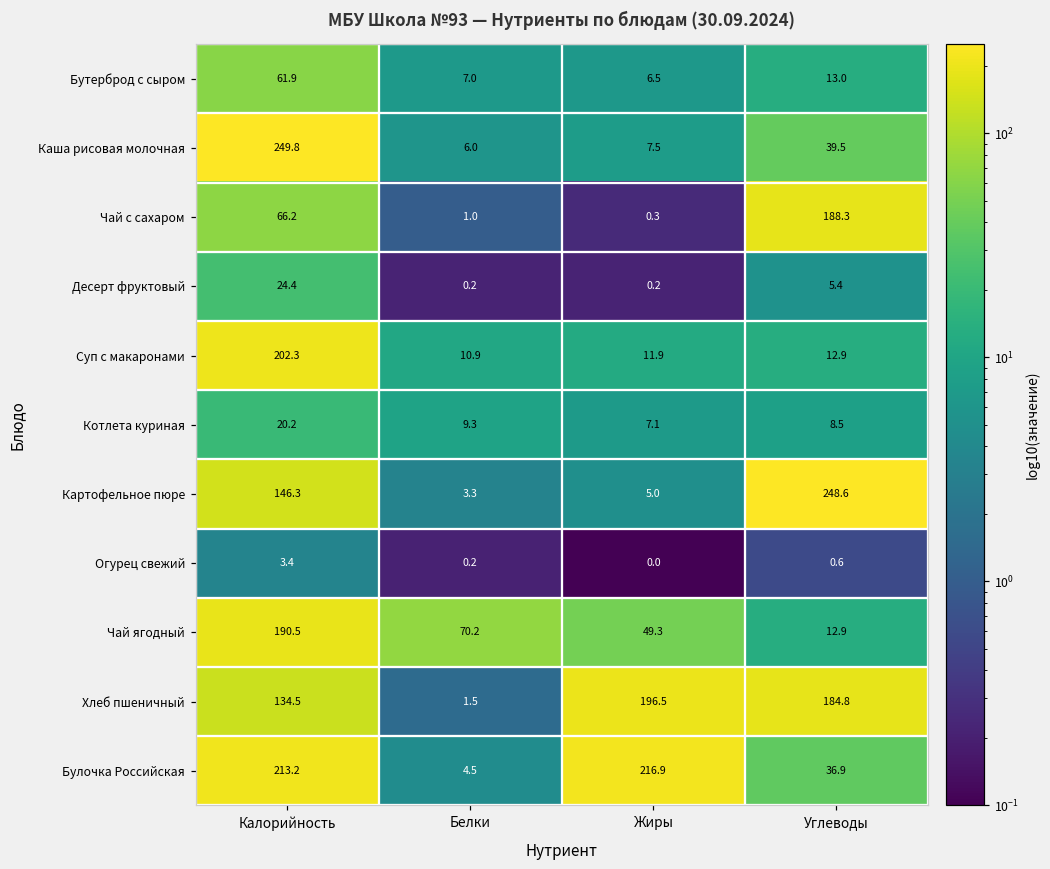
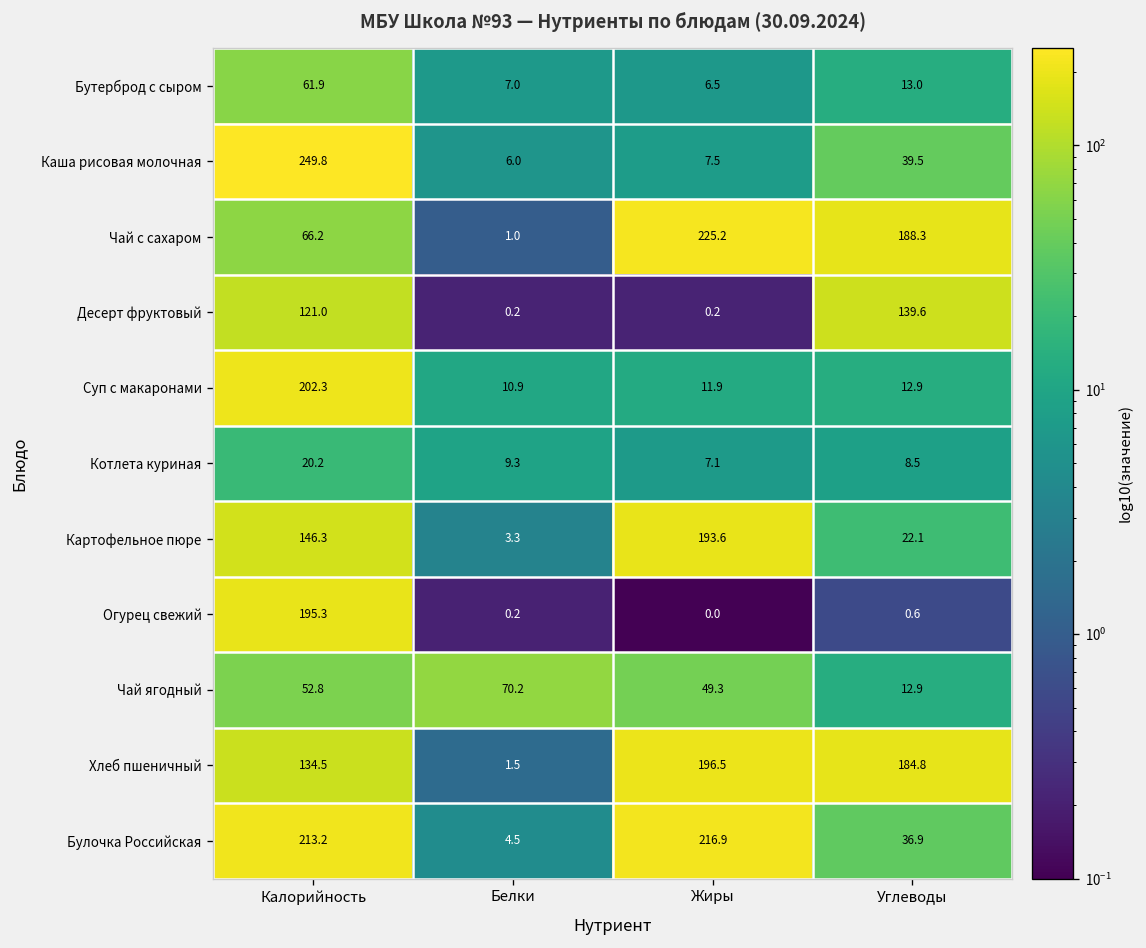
Чай с сахаром, Жиры: 0.3 -> 225.2
Десерт фруктовый, Калорийность: 24.4 -> 121.0
Десерт фруктовый, Углеводы: 5.4 -> 139.6
Картофельное пюре, Жиры: 5.0 -> 193.6
Картофельное пюре, Углеводы: 248.6 -> 22.1
Огурец свежий, Калорийность: 3.4 -> 195.3
Чай ягодный, Калорийность: 190.5 -> 52.8
